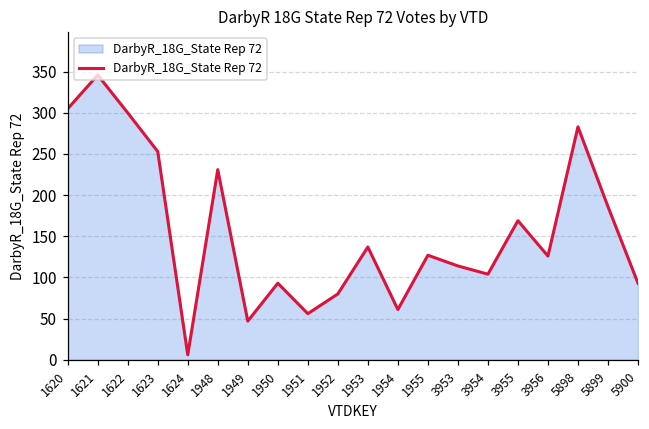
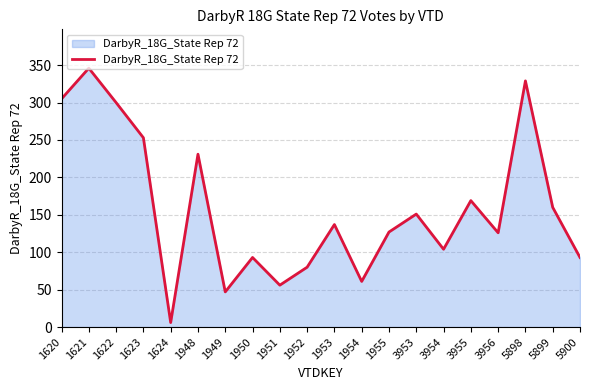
3953: 110 -> 150
5898: 280 -> 330
5899: 190 -> 160
